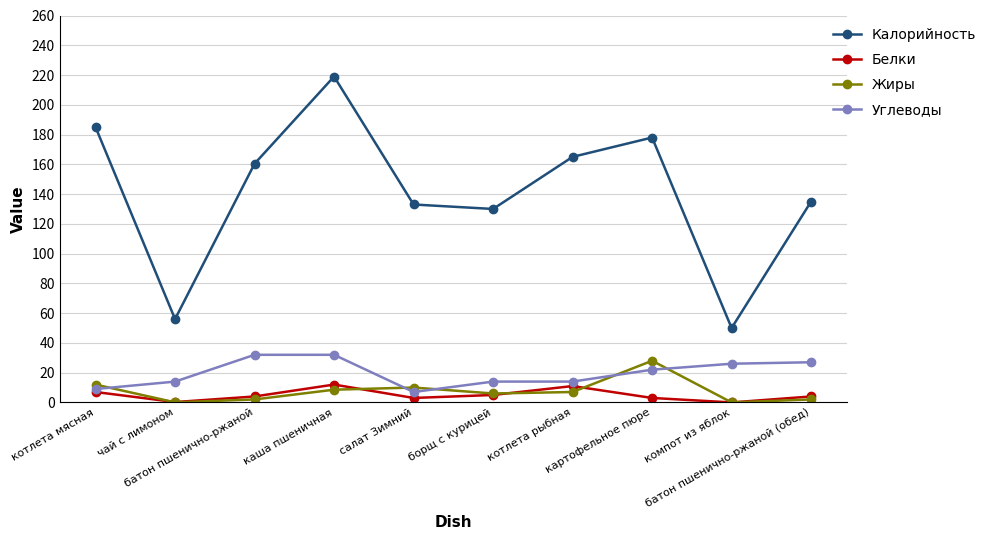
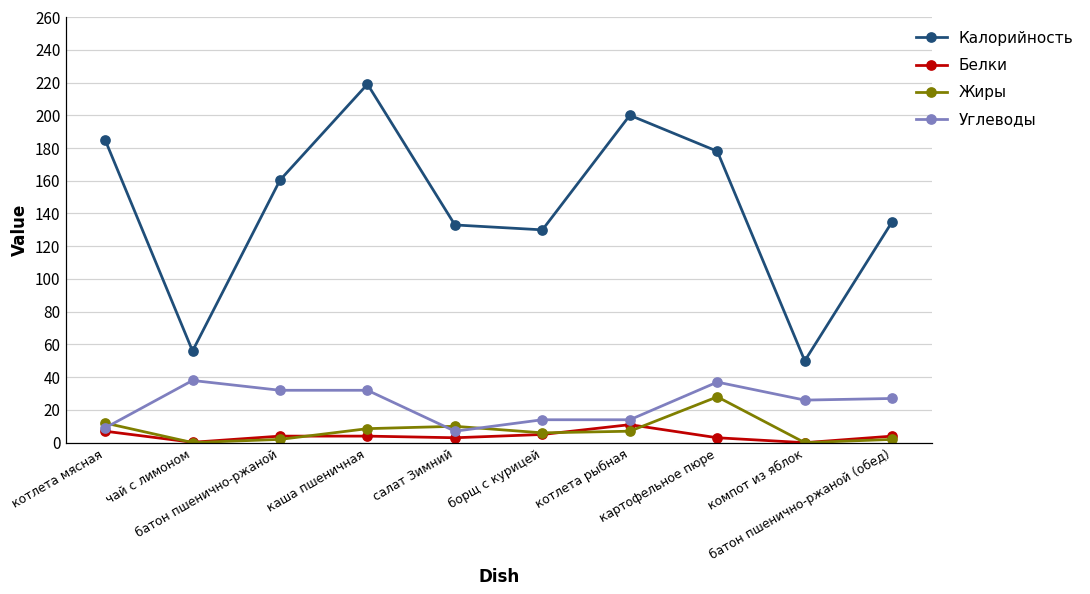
Углеводы, чай с лимоном: 14 -> 38
Белки, каша пшеничная: 12 -> 4
Калорийность, котлета рыбная: 165 -> 200
Углеводы, картофельное пюре: 22 -> 37
